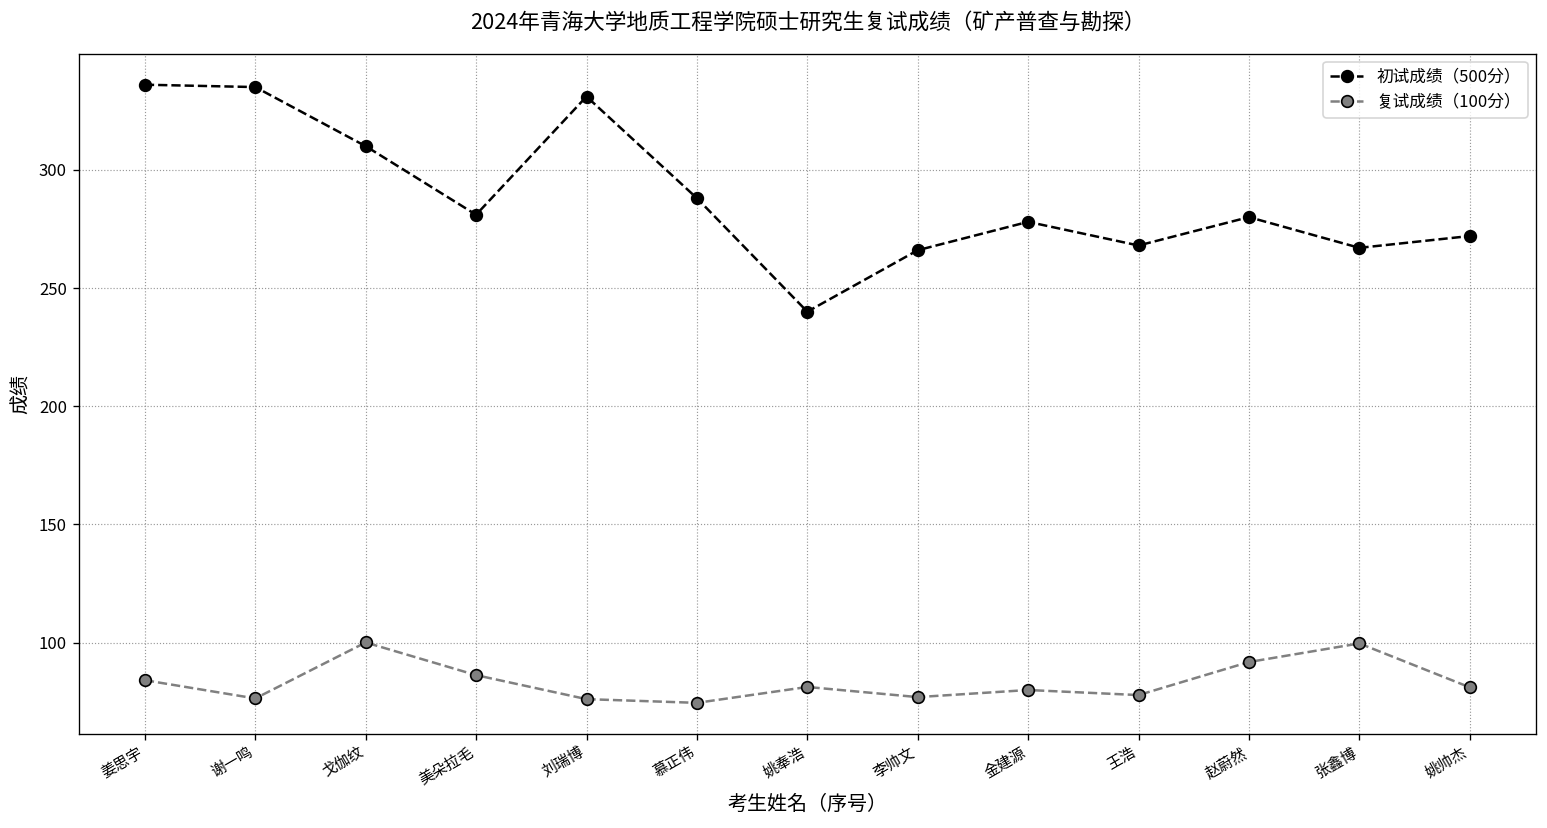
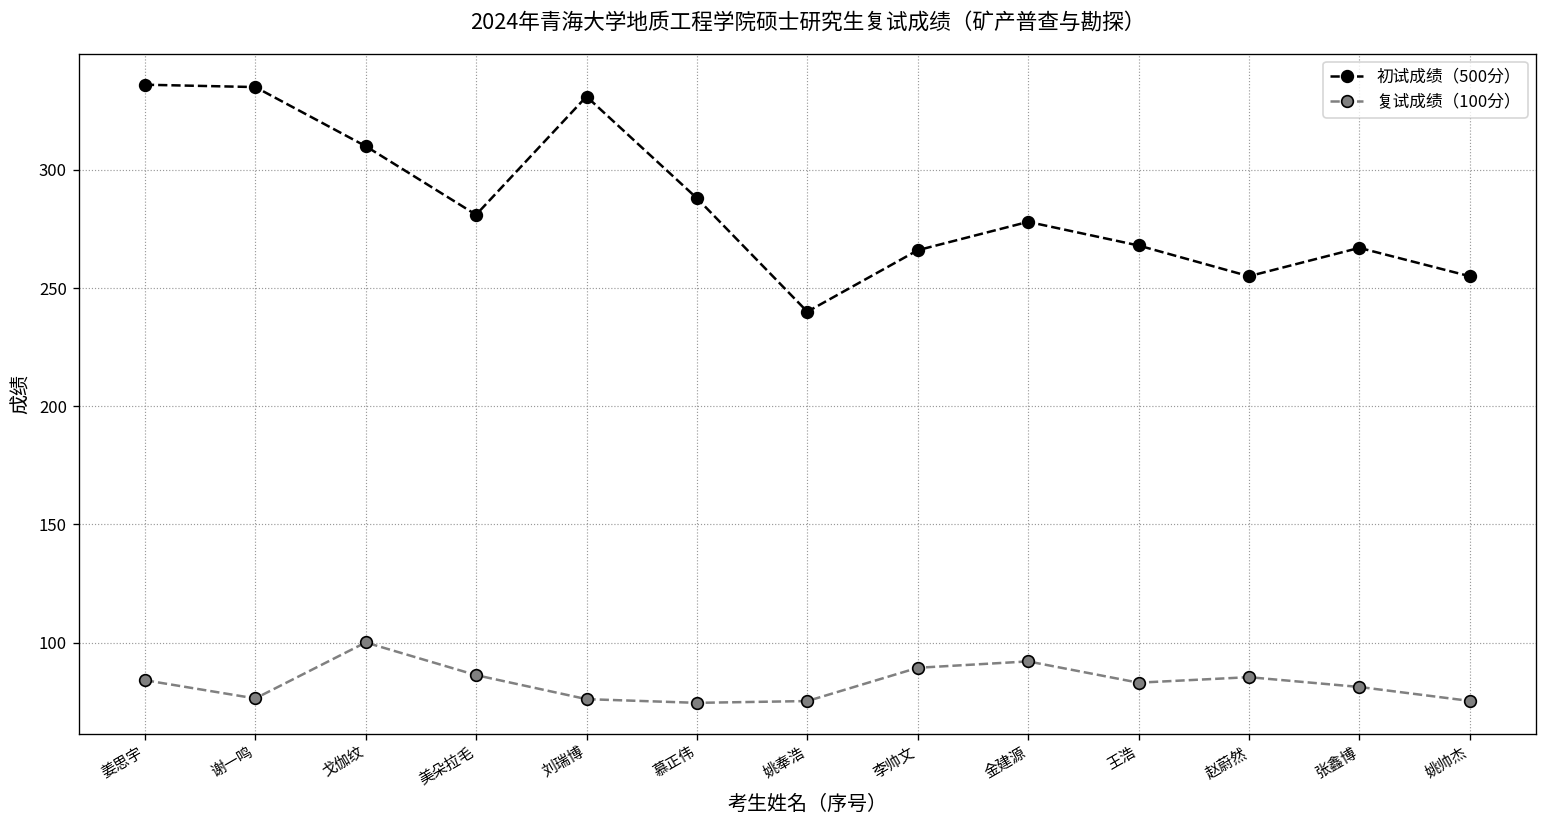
复试成绩（100分）, 姚奉浩: 81 -> 75
复试成绩（100分）, 李帅文: 77 -> 89
复试成绩（100分）, 金建源: 80 -> 92
复试成绩（100分）, 王浩: 78 -> 83
初试成绩（500分）, 赵蔚然: 280 -> 255
复试成绩（100分）, 赵蔚然: 92 -> 85
复试成绩（100分）, 张鑫博: 100 -> 81
初试成绩（500分）, 姚帅杰: 272 -> 255
复试成绩（100分）, 姚帅杰: 81 -> 75
